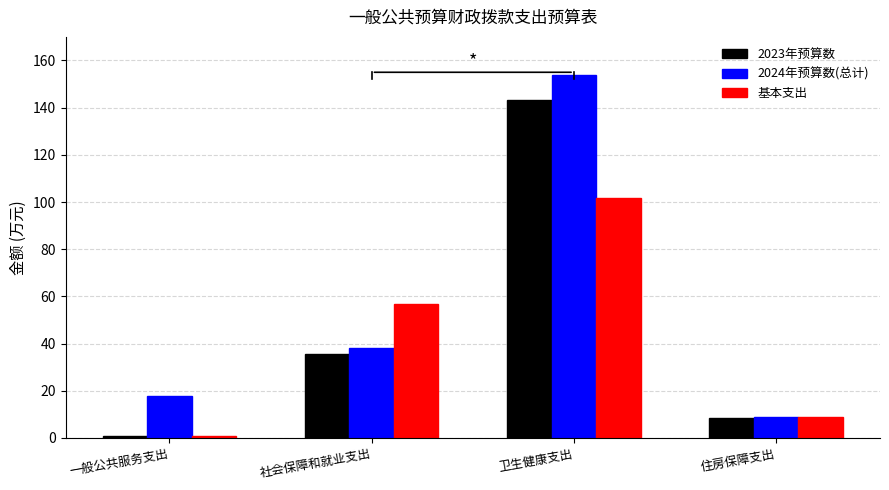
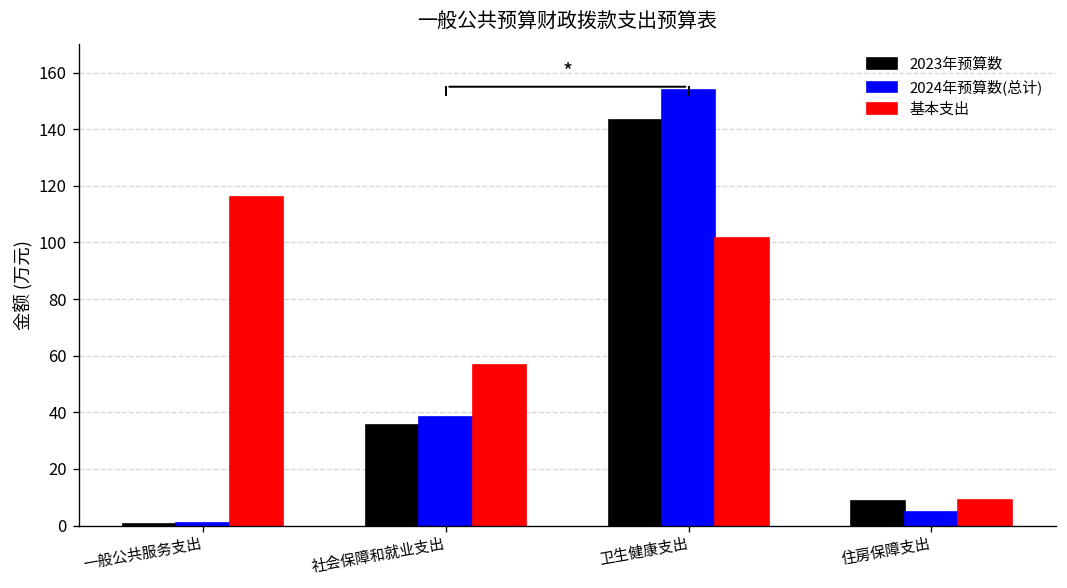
2024年预算数(总计), 一般公共服务支出: 18 -> 1
基本支出, 一般公共服务支出: 1 -> 116
2024年预算数(总计), 住房保障支出: 9 -> 5
